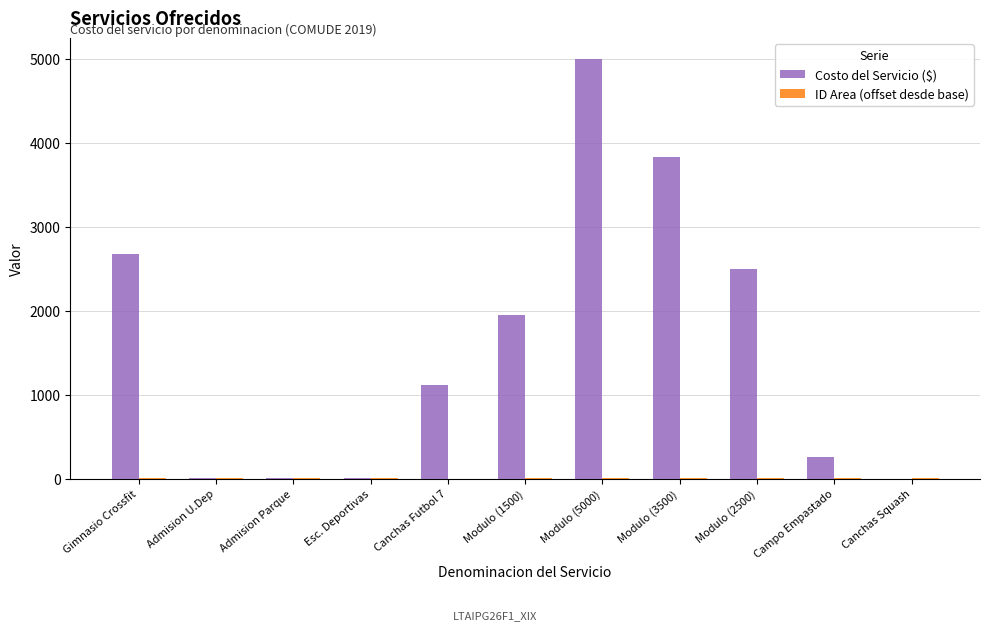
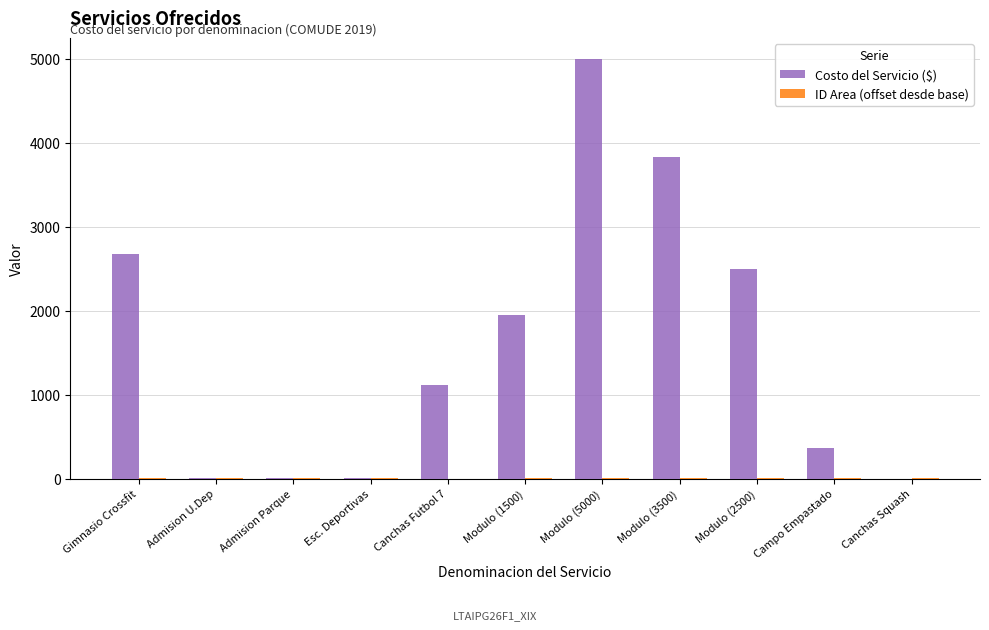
Costo del Servicio ($), Campo Empastado: 300 -> 400
